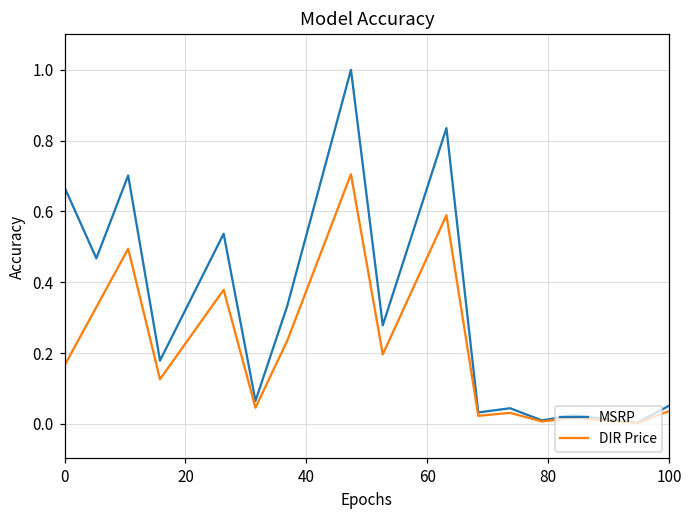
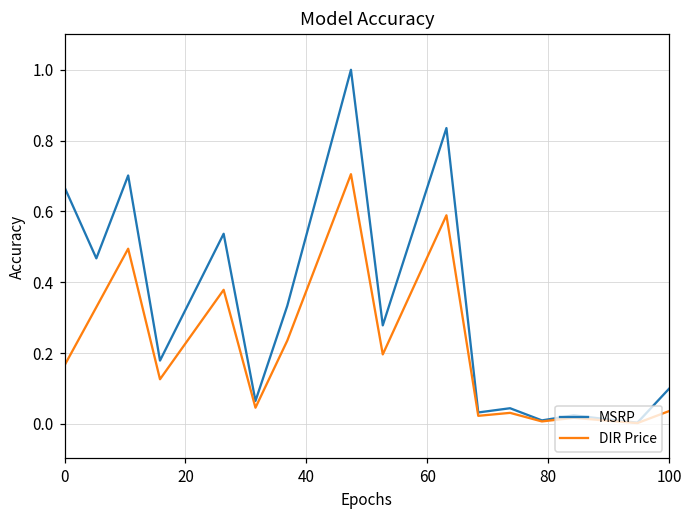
MSRP, 100: 0.05 -> 0.10
